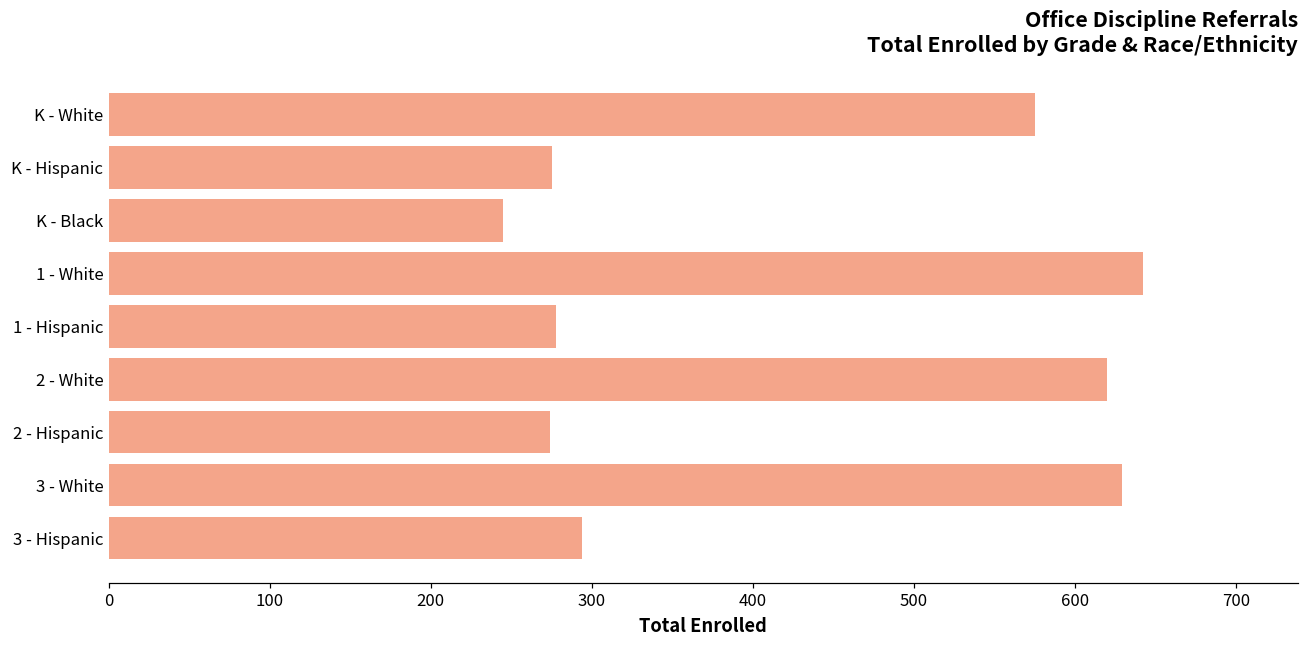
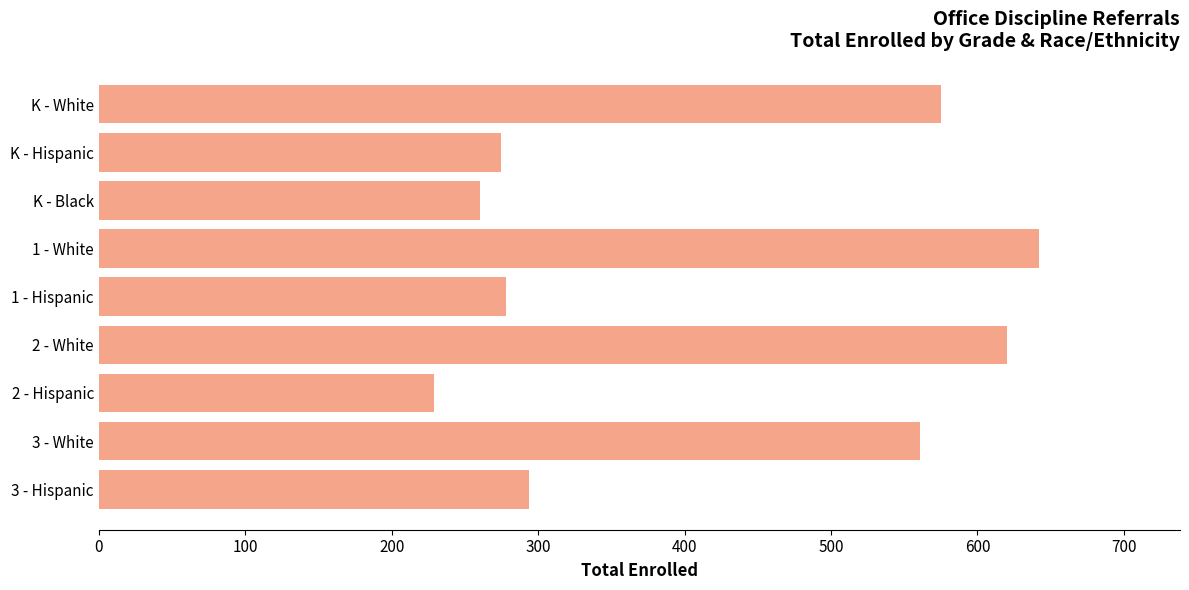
K - Black: 245 -> 260
2 - Hispanic: 274 -> 229
3 - White: 629 -> 561
